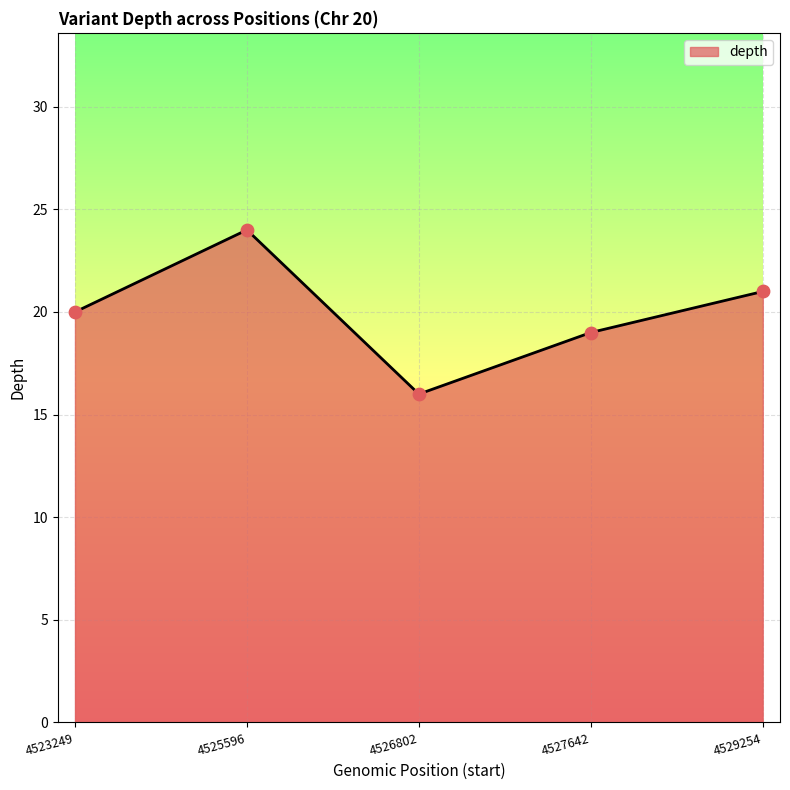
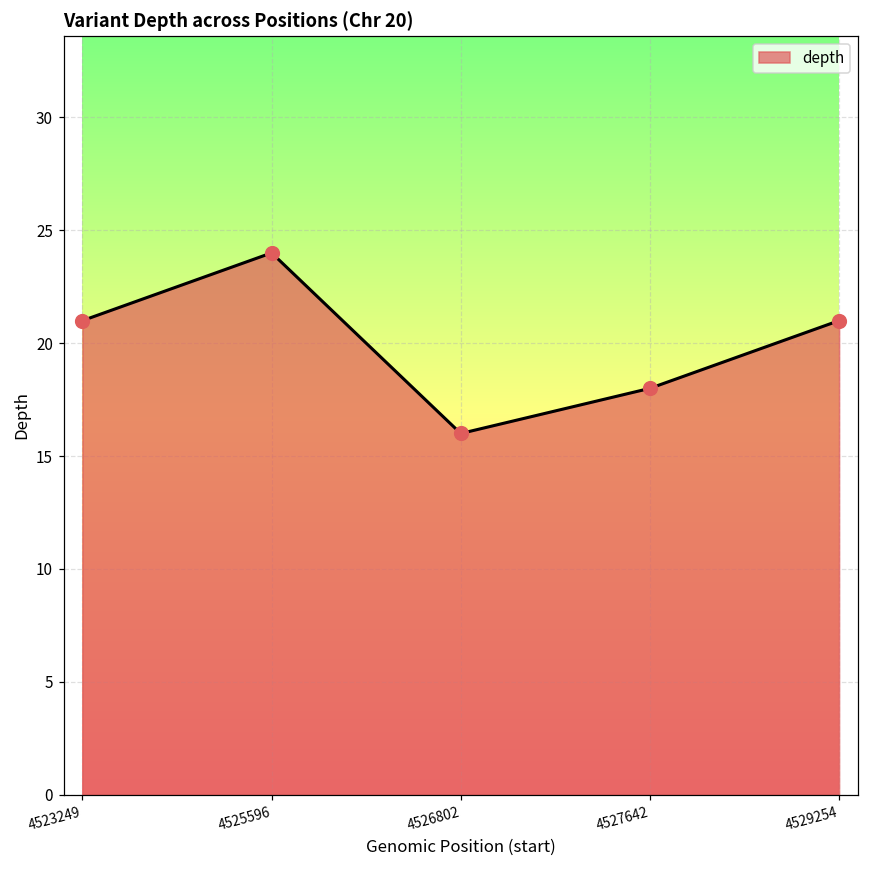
4523249: 20 -> 21
4527642: 19 -> 18
